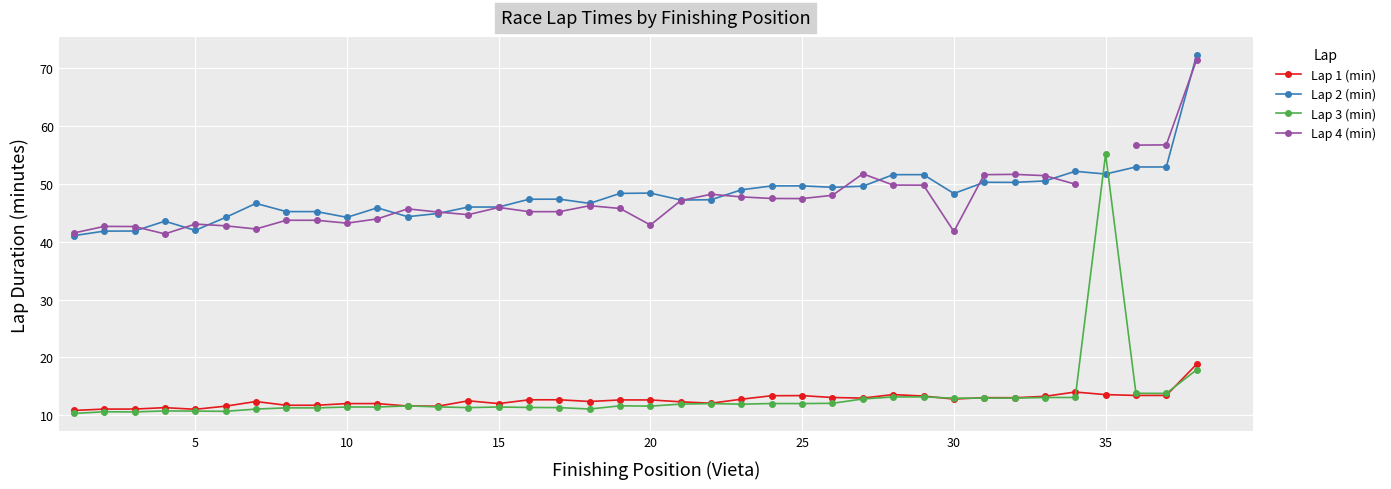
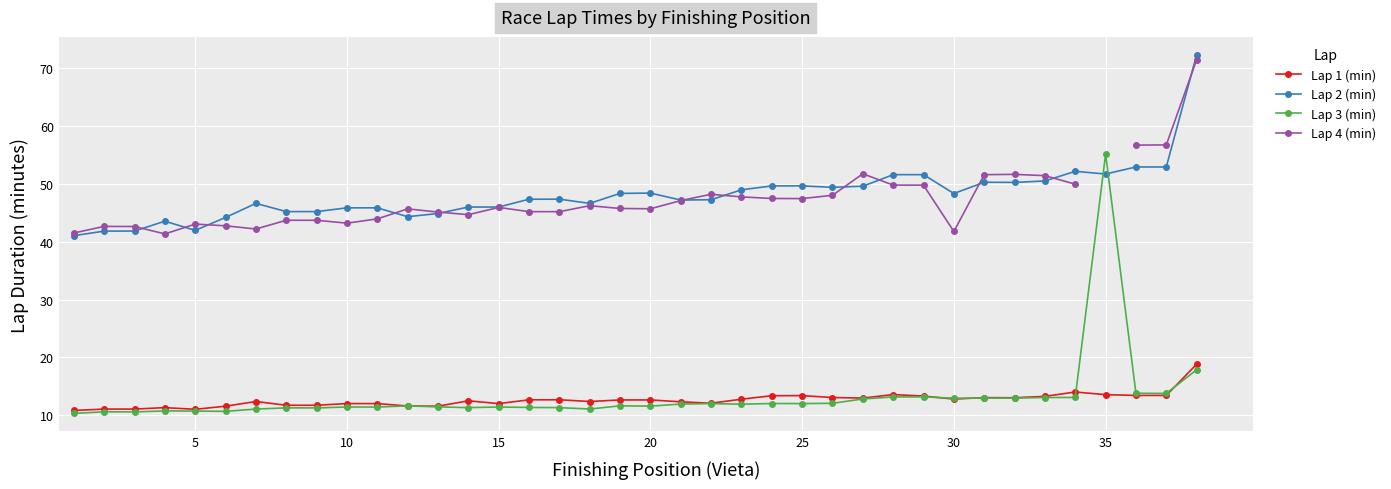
Lap 2 (min), 10: 44 -> 46
Lap 4 (min), 20: 43 -> 46
